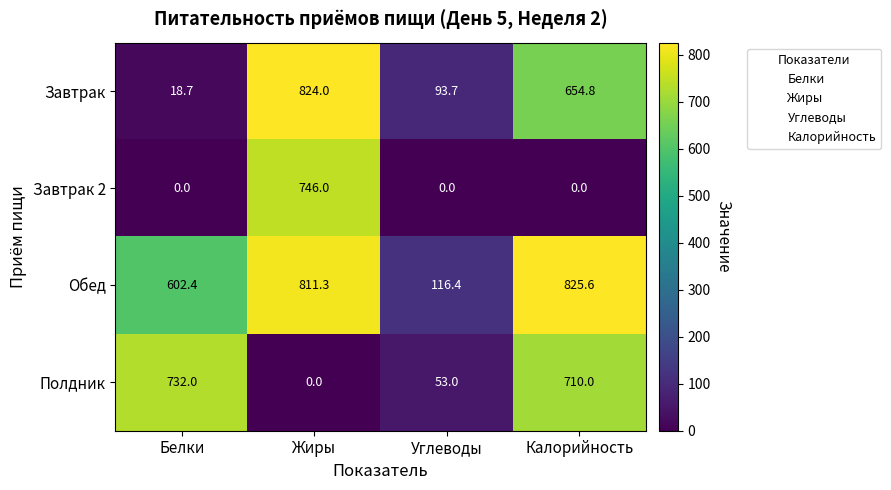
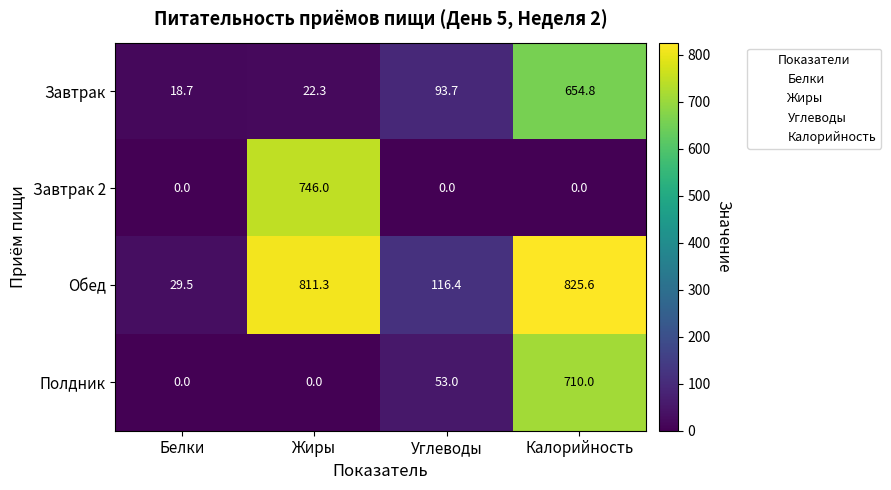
Завтрак, Жиры: 824.0 -> 22.3
Обед, Белки: 602.4 -> 29.5
Полдник, Белки: 732.0 -> 0.0
